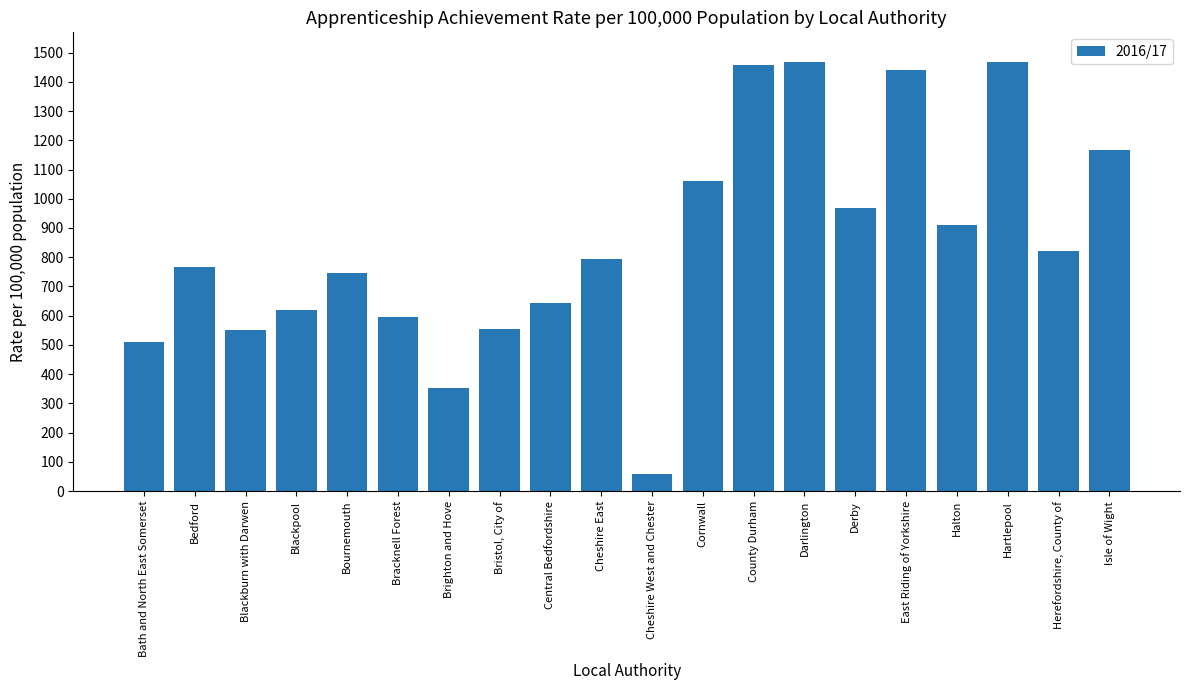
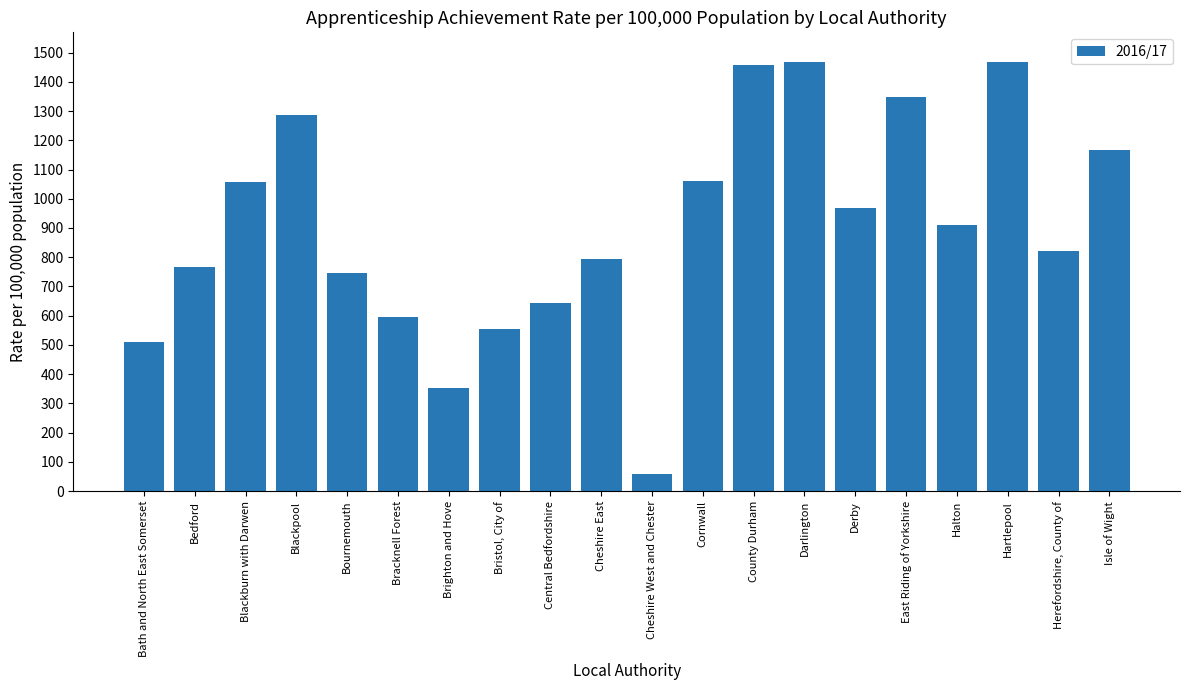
Blackburn with Darwen: 550 -> 1060
Blackpool: 620 -> 1290
East Riding of Yorkshire: 1440 -> 1350
